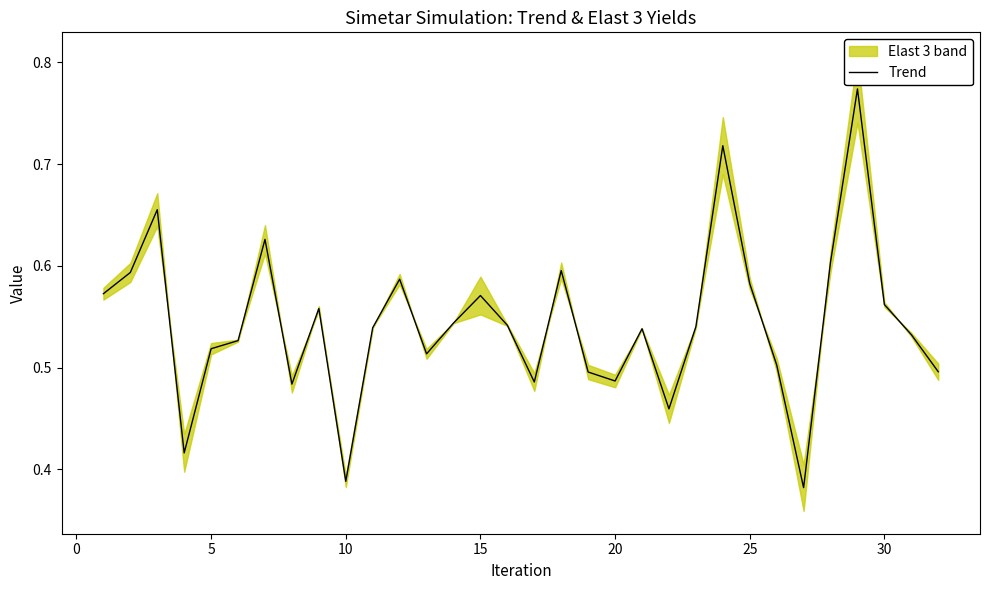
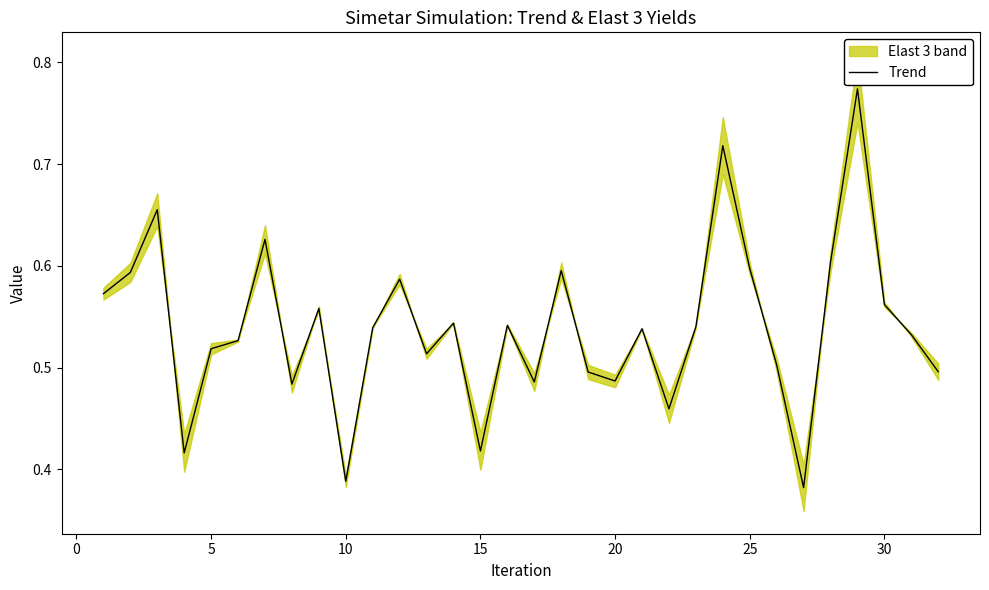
Trend, 15: 0.571 -> 0.418
Trend, 25: 0.583 -> 0.597
